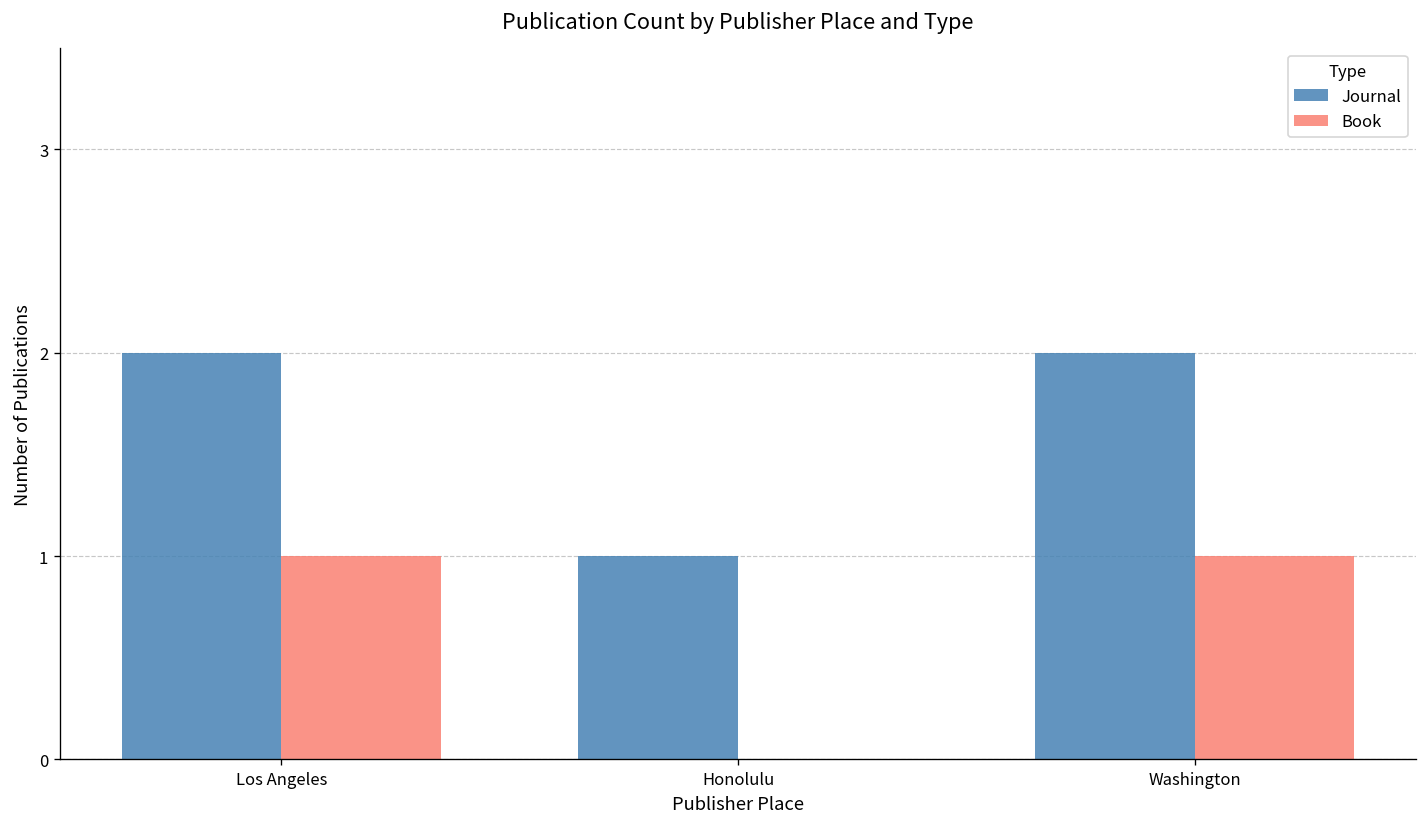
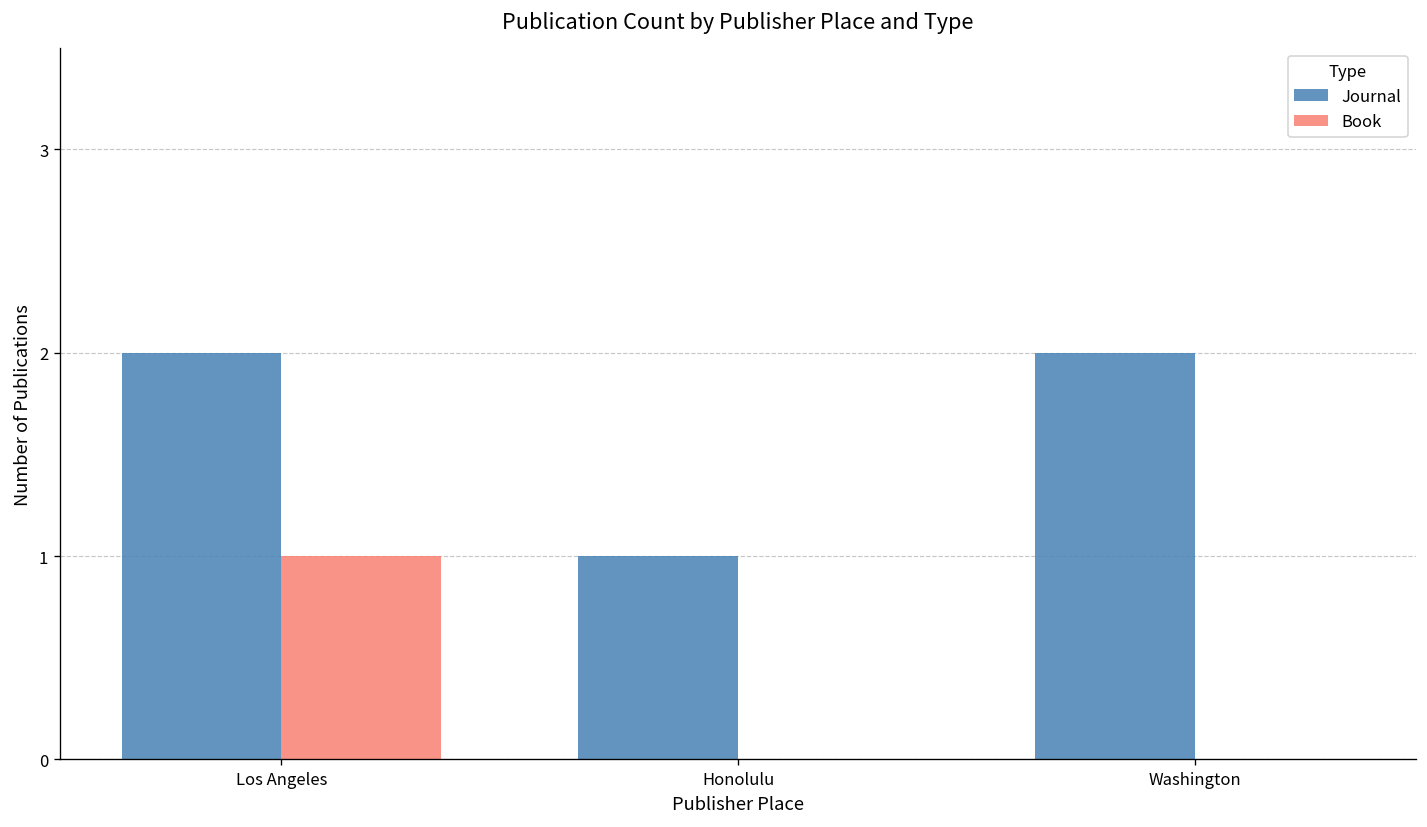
Book, Washington: 1 -> 0
